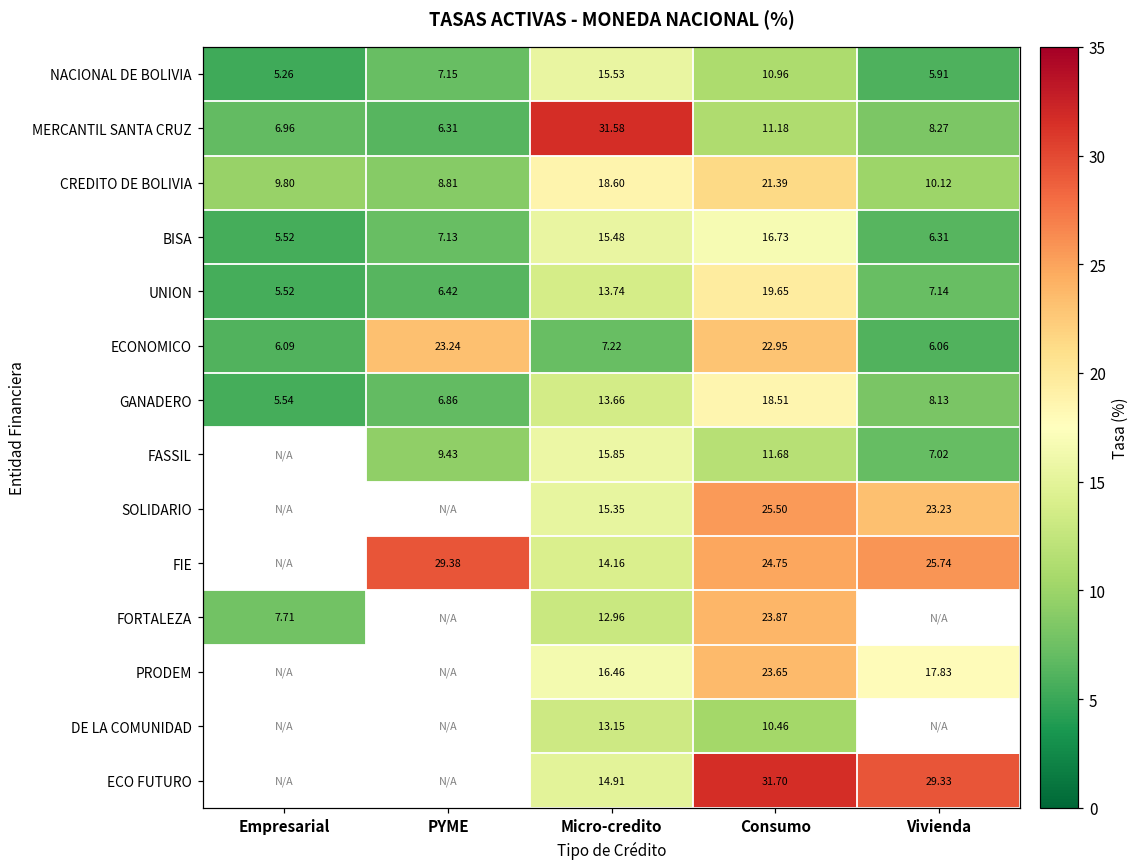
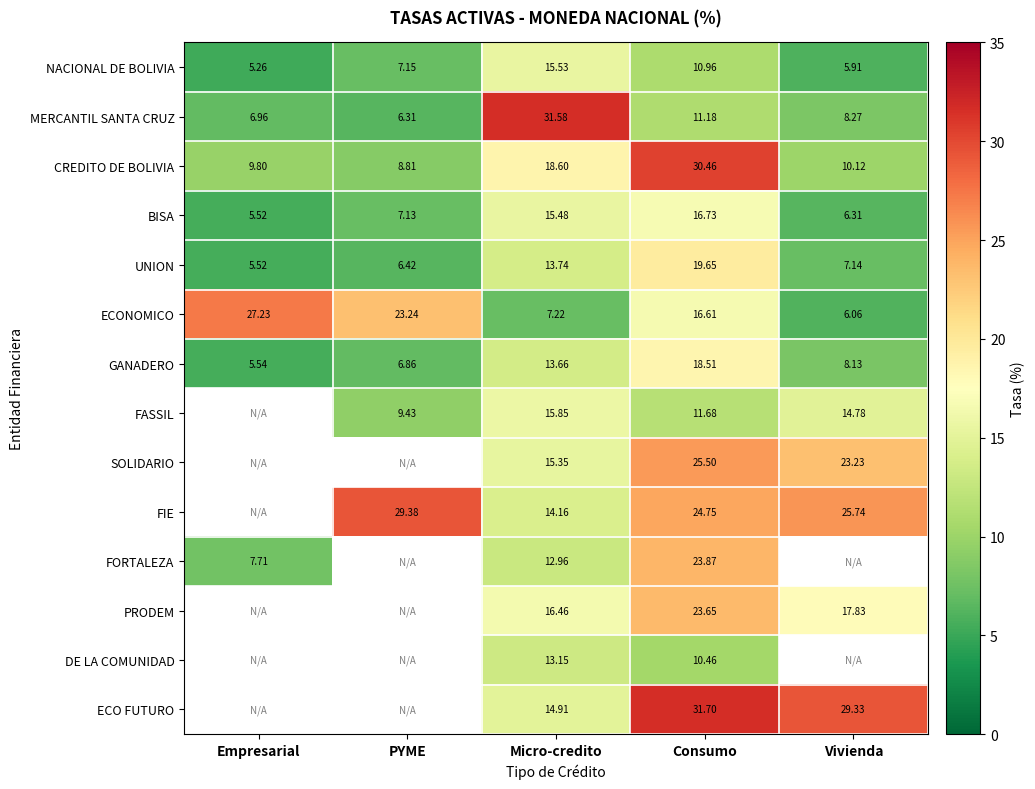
CREDITO DE BOLIVIA, Consumo: 21.39 -> 30.46
ECONOMICO, Empresarial: 6.09 -> 27.23
ECONOMICO, Consumo: 22.95 -> 16.61
FASSIL, Vivienda: 7.02 -> 14.78
